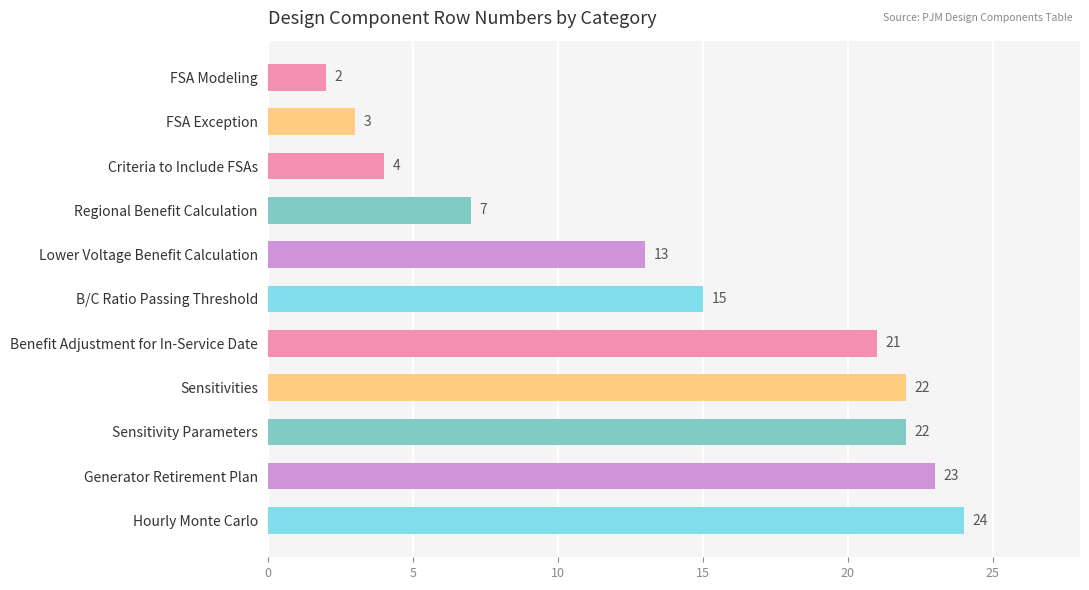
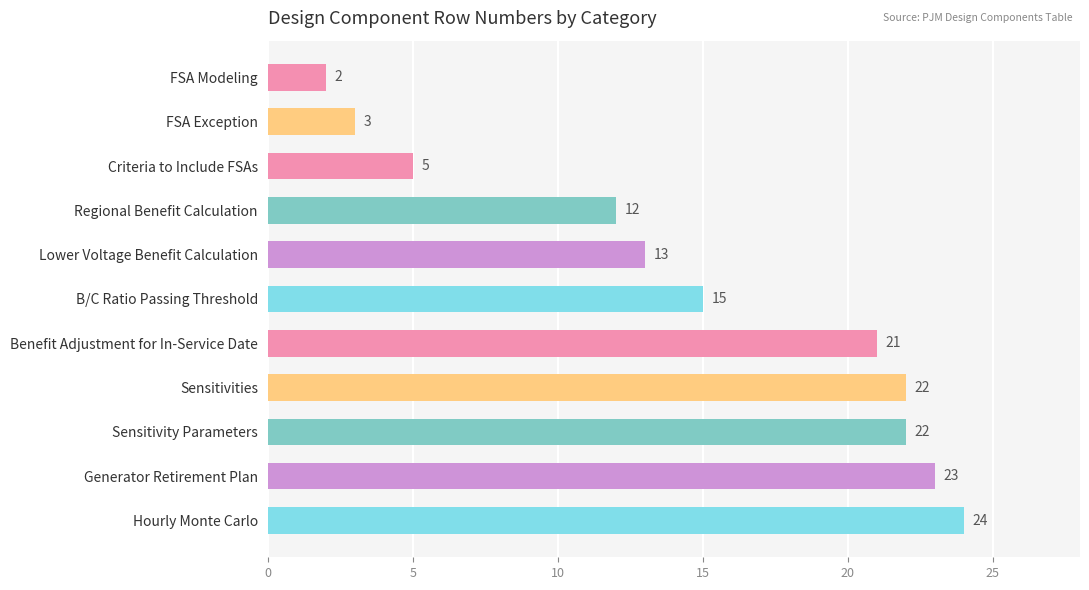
Criteria to Include FSAs: 4 -> 5
Regional Benefit Calculation: 7 -> 12
